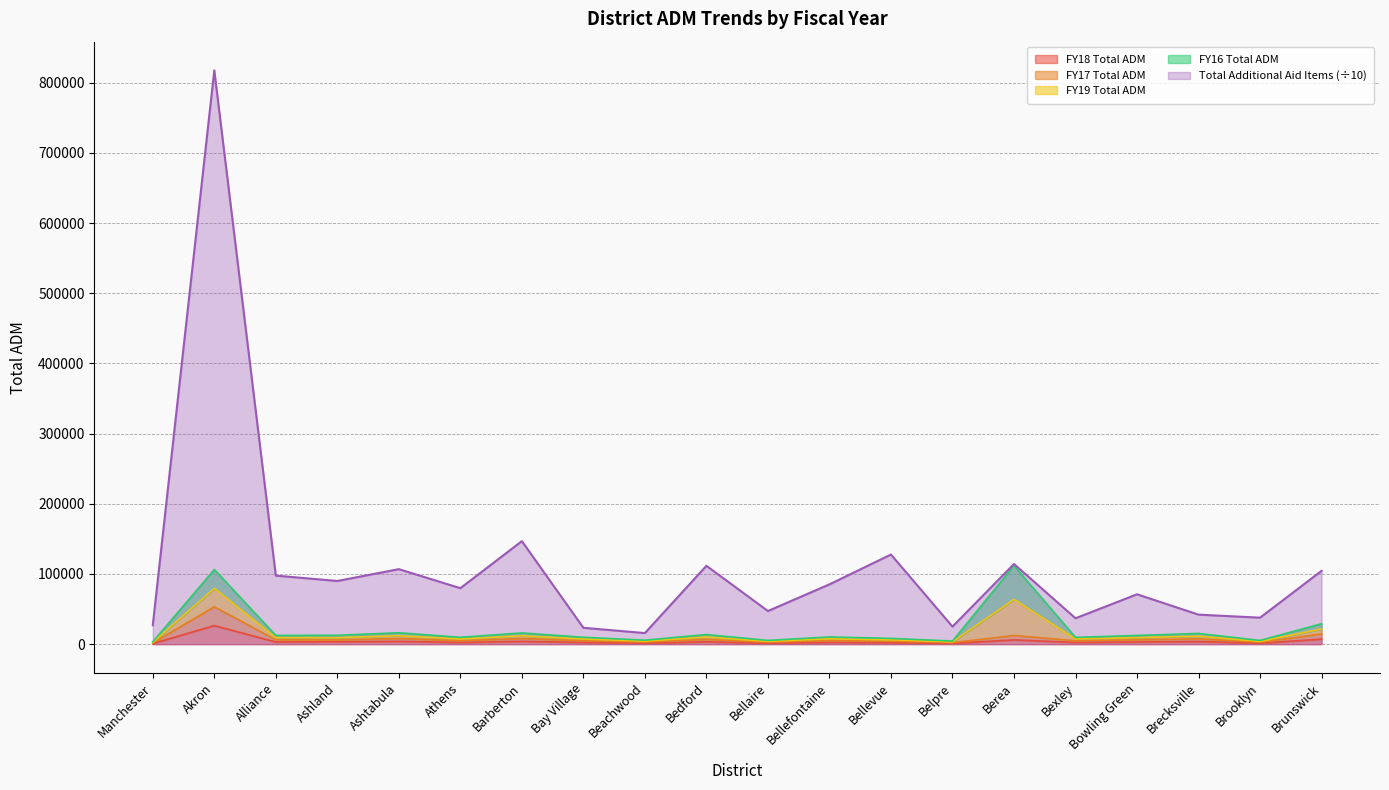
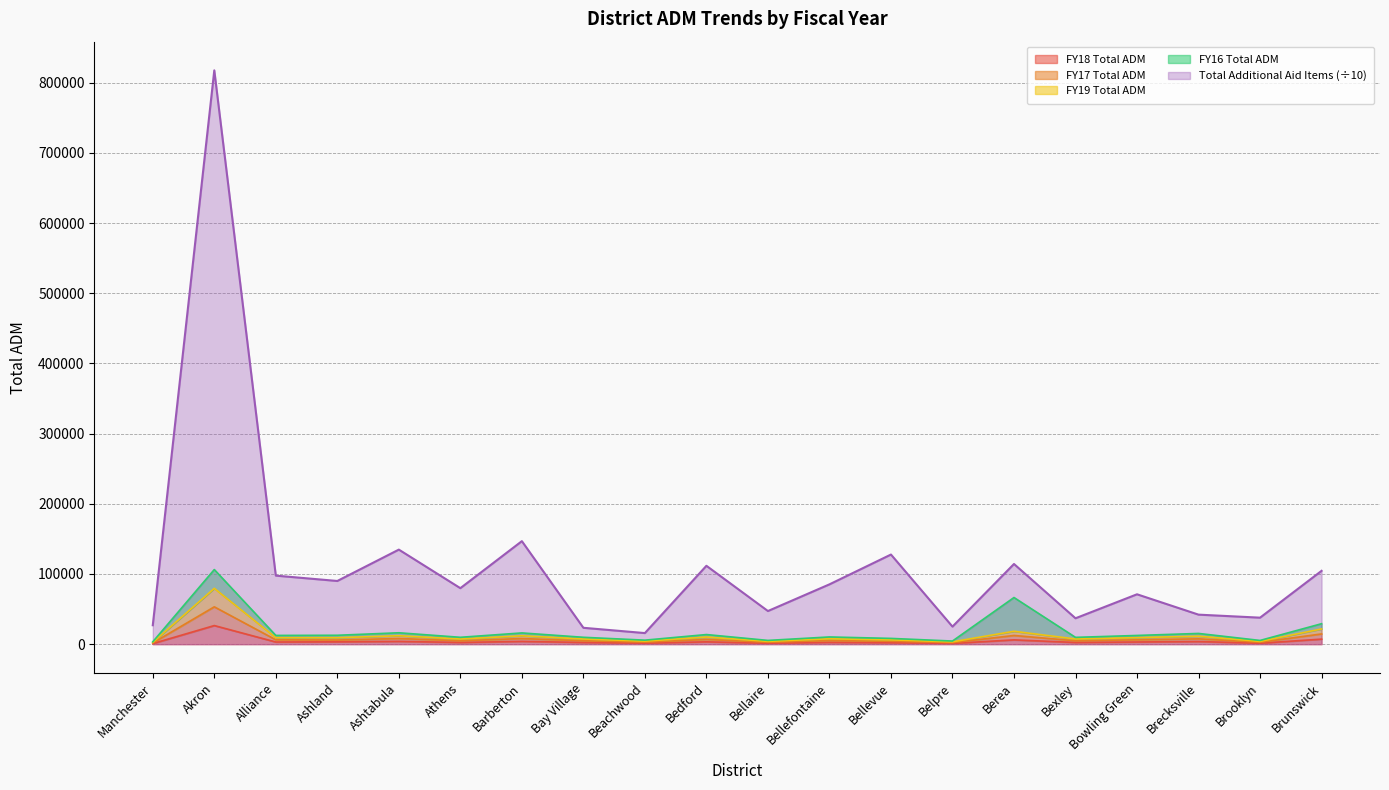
Total Additional Aid Items (÷10), Ashtabula: 110000 -> 130000
FY19 Total ADM, Berea: 50000 -> 10000
